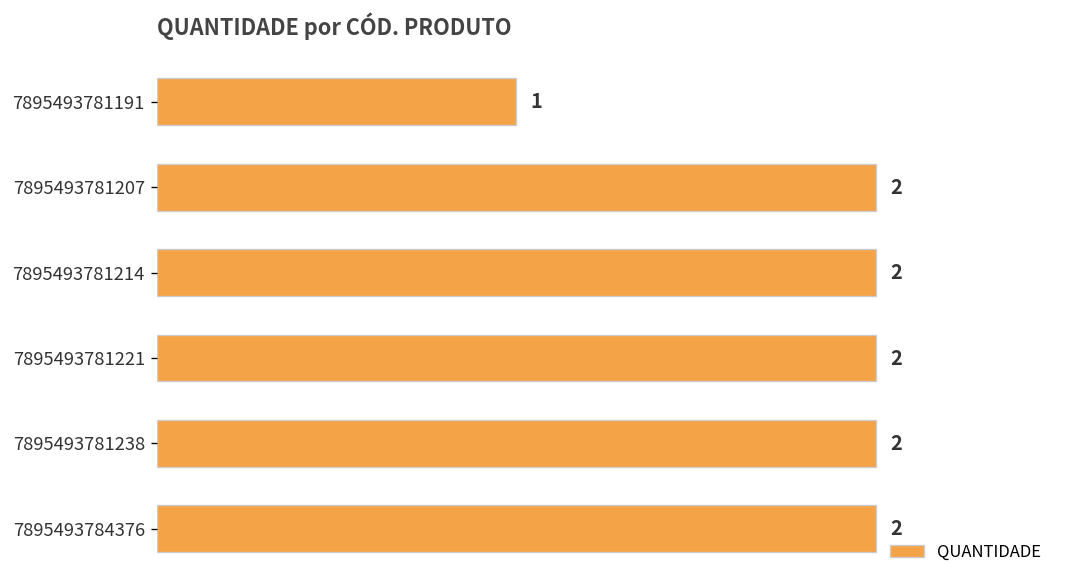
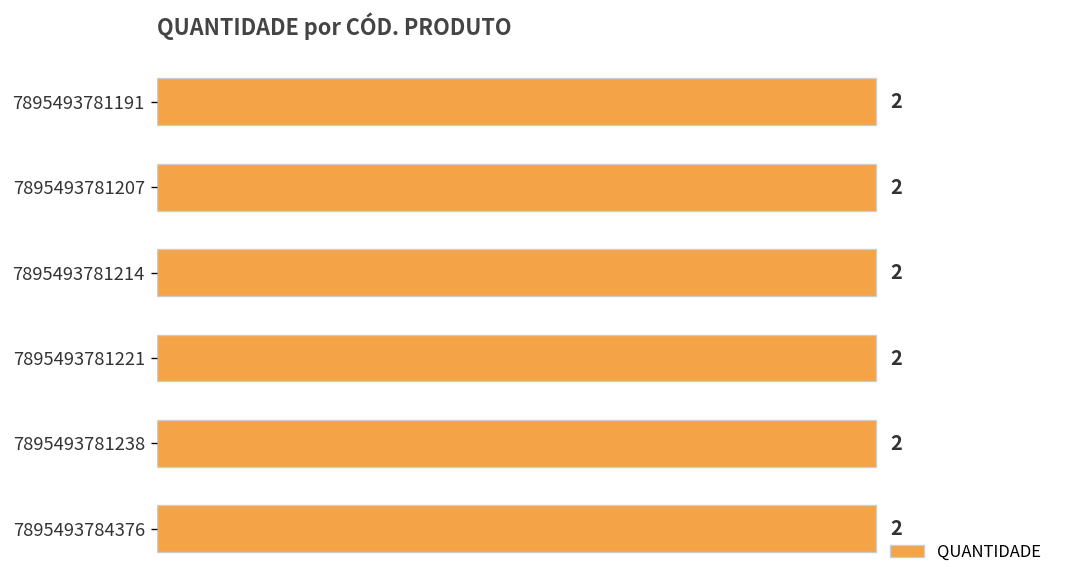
7895493781191: 1 -> 2
